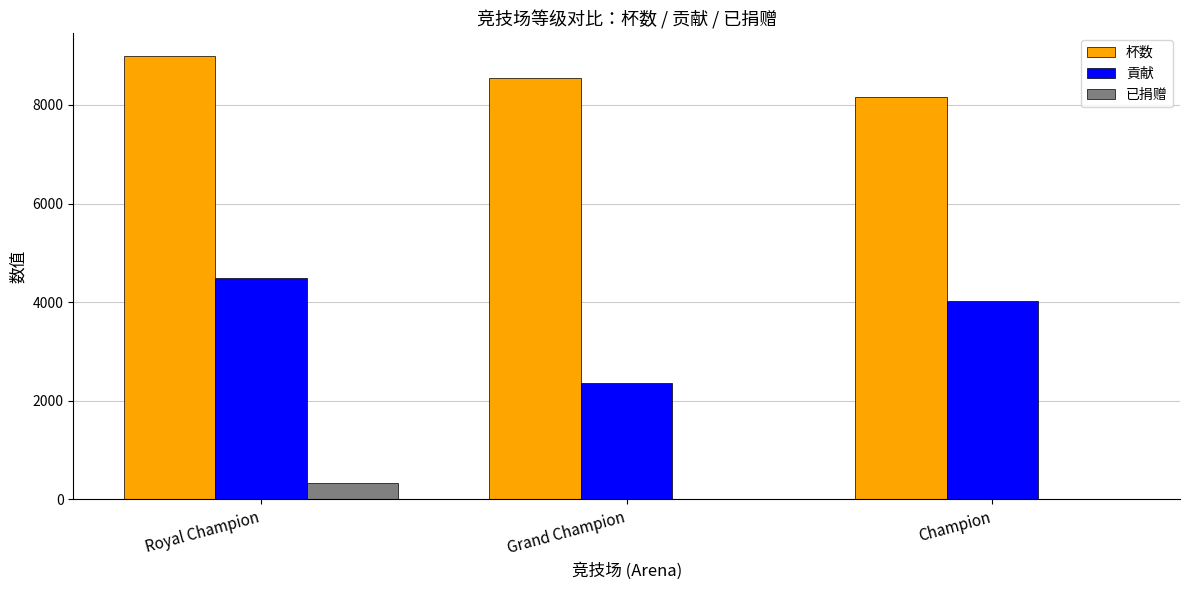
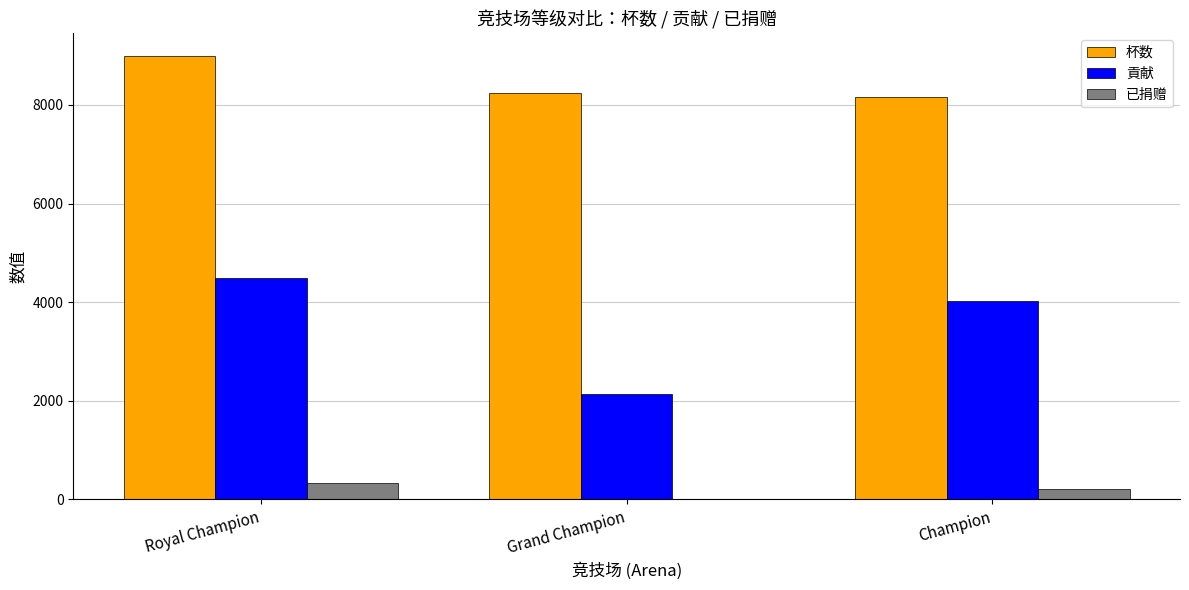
杯数, Grand Champion: 8600 -> 8200
貢献, Grand Champion: 2400 -> 2100
已捐赠, Champion: 0 -> 200
